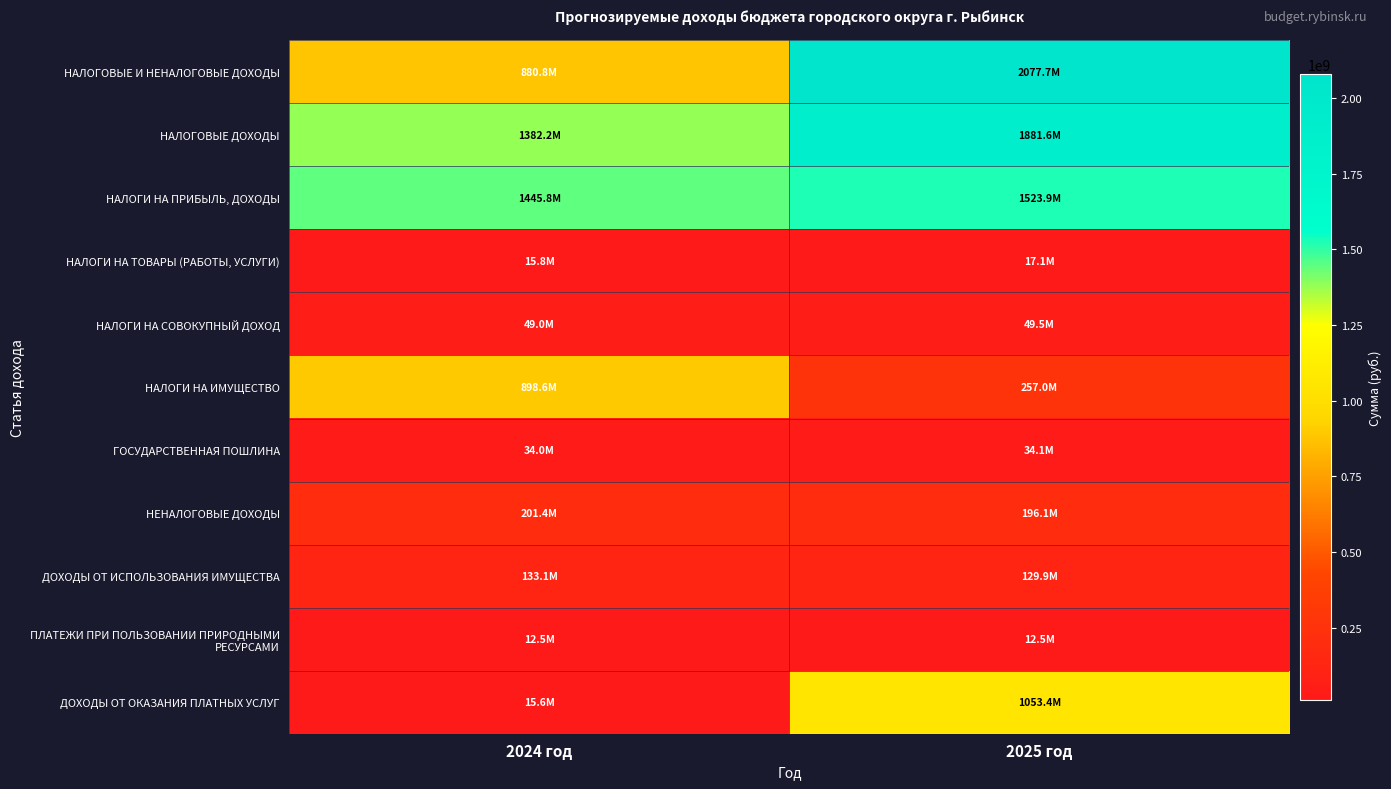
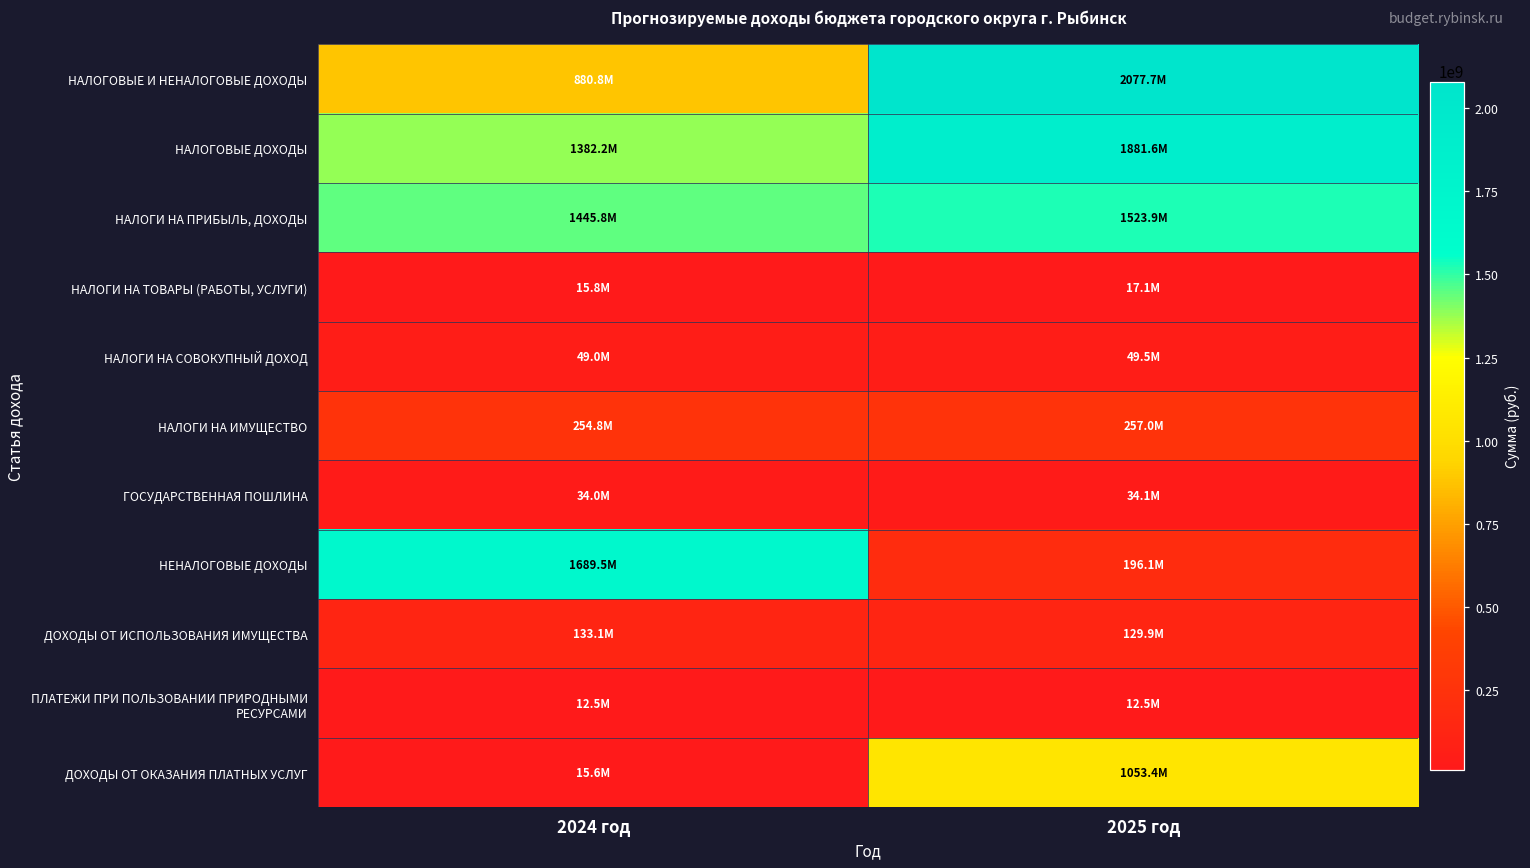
НАЛОГИ НА ИМУЩЕСТВО, 2024 год: 898.6M -> 254.8M
НЕНАЛОГОВЫЕ ДОХОДЫ, 2024 год: 201.4M -> 1689.5M
